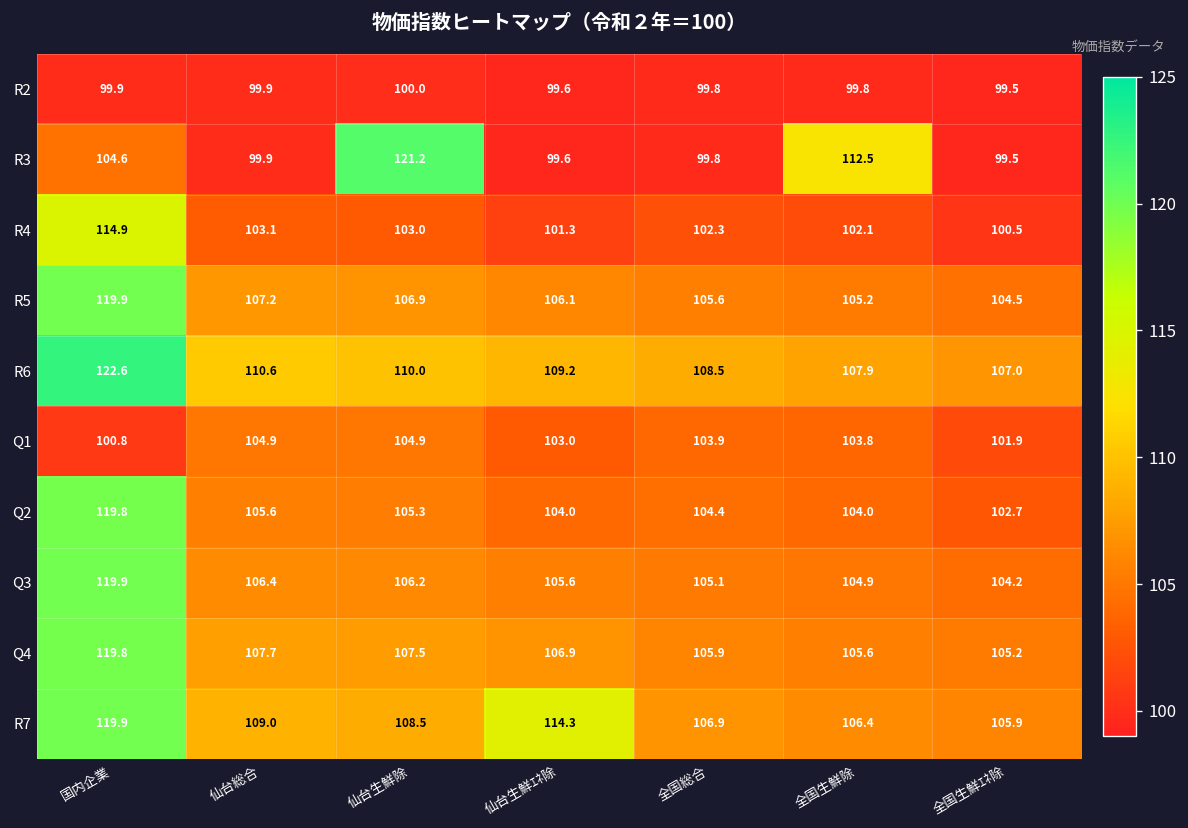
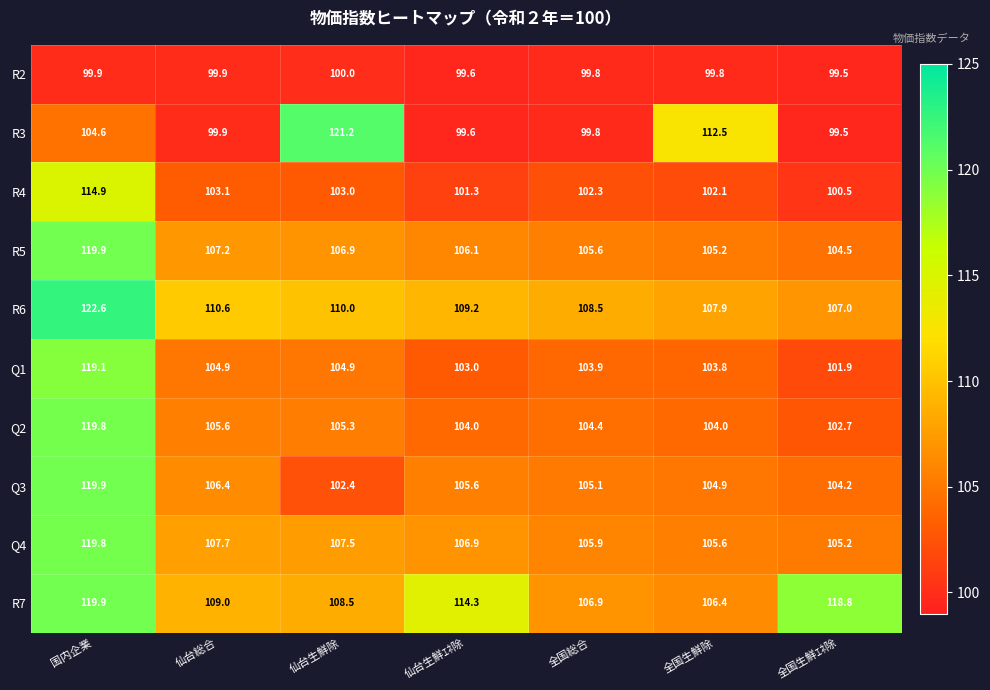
Q1, 国内企業: 100.8 -> 119.1
Q3, 仙台生鮮除: 106.2 -> 102.4
R7, 全国生鮮ｴﾈ除: 105.9 -> 118.8
